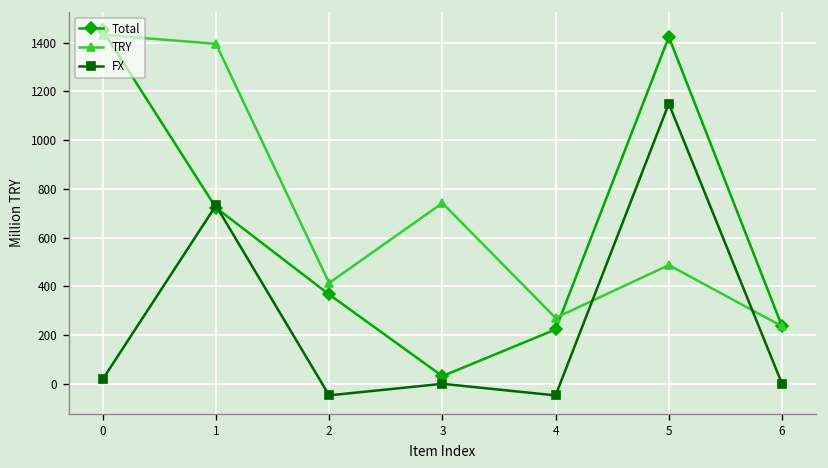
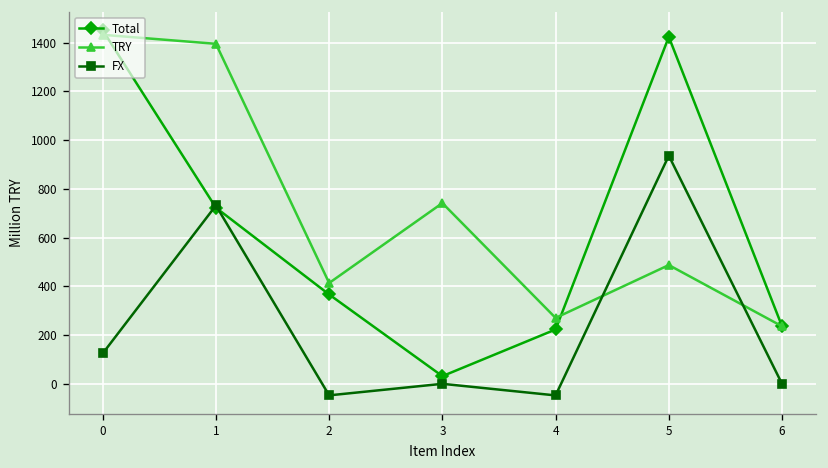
FX, 0: 20 -> 120
FX, 5: 1150 -> 940
